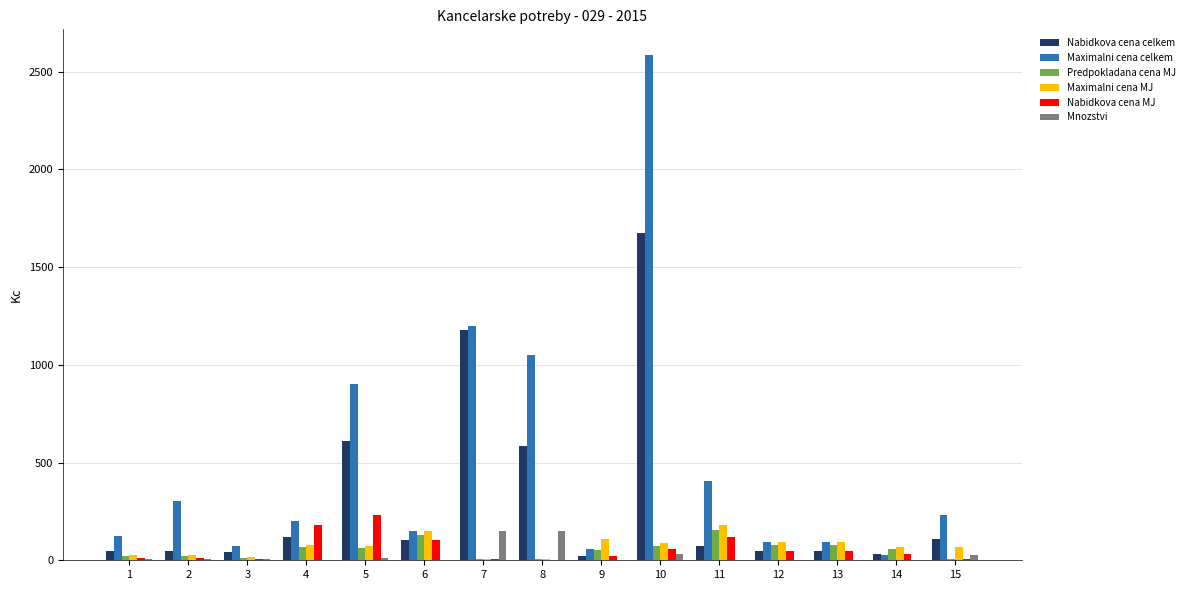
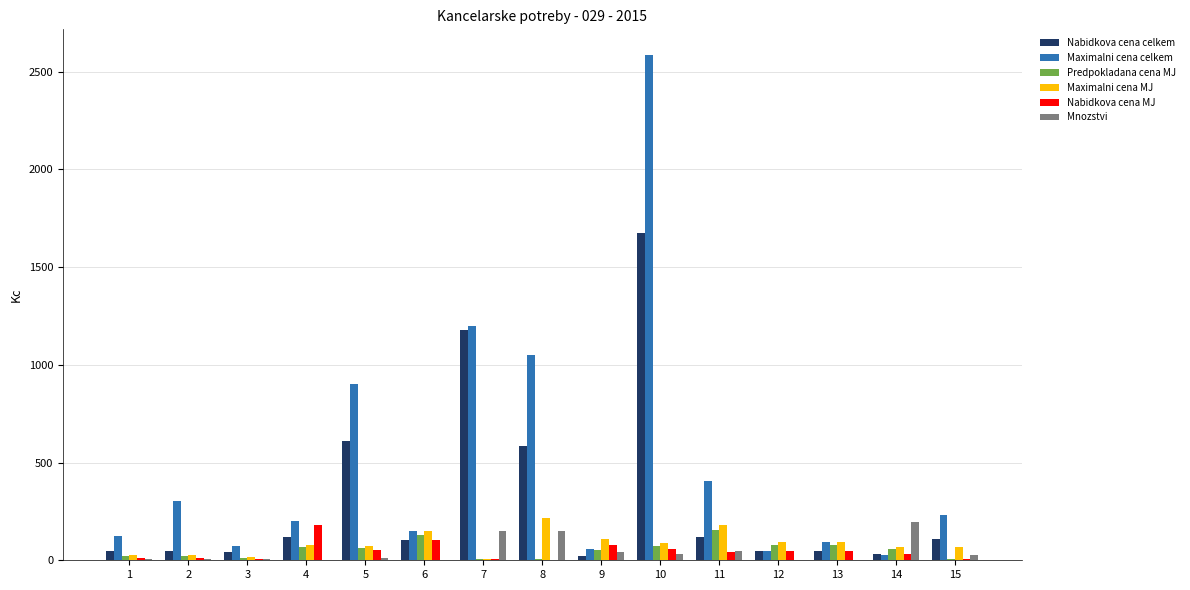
Nabidkova cena MJ, 5: 230 -> 50
Maximalni cena MJ, 8: 10 -> 220
Nabidkova cena MJ, 9: 20 -> 80
Mnozstvi, 9: 0 -> 40
Nabidkova cena celkem, 11: 70 -> 120
Nabidkova cena MJ, 11: 120 -> 40
Mnozstvi, 11: 0 -> 50
Maximalni cena celkem, 12: 90 -> 50
Mnozstvi, 14: 0 -> 190
